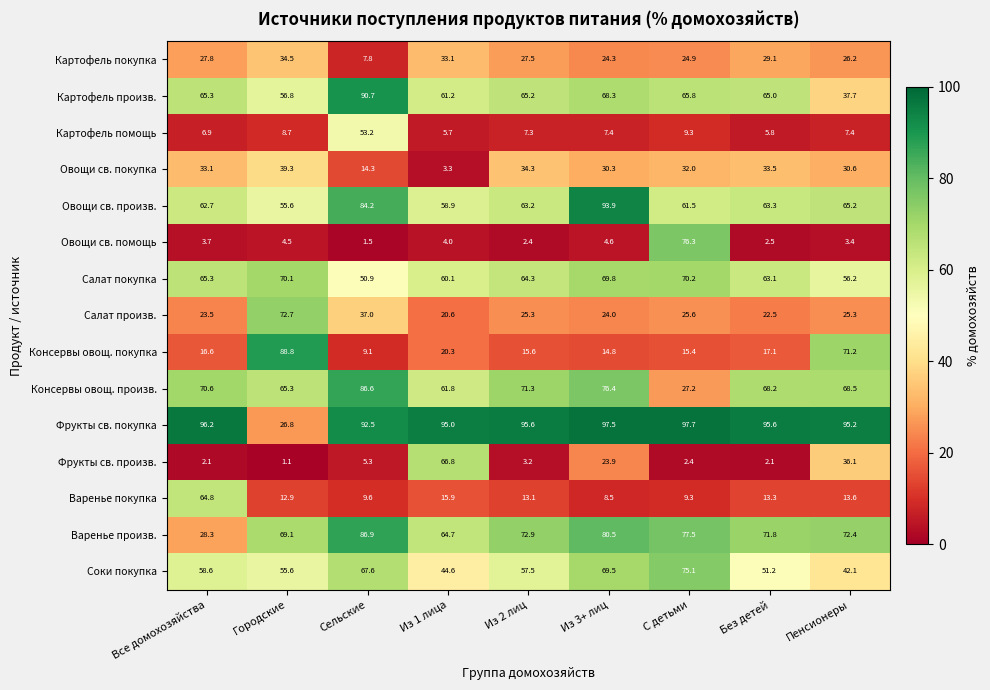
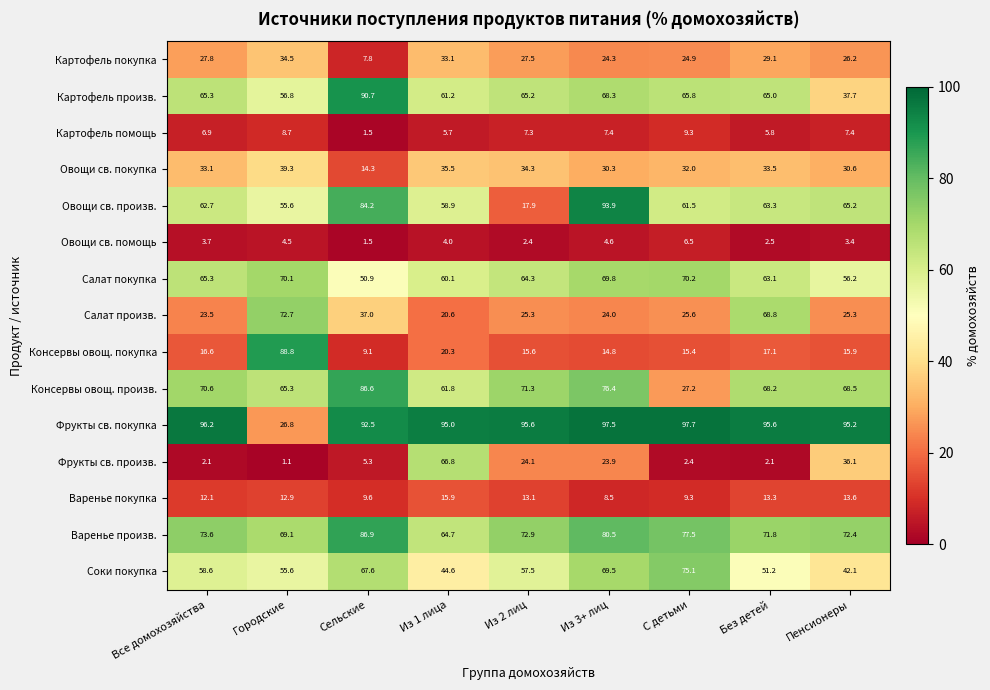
Картофель помощь, Сельские: 53.2 -> 1.5
Овощи св. покупка, Из 1 лица: 3.3 -> 35.5
Овощи св. произв., Из 2 лиц: 63.2 -> 17.9
Овощи св. помощь, С детьми: 76.3 -> 6.5
Салат произв., Без детей: 22.5 -> 68.8
Консервы овощ. покупка, Пенсионеры: 71.2 -> 15.9
Фрукты св. произв., Из 2 лиц: 3.2 -> 24.1
Варенье покупка, Все домохозяйства: 64.8 -> 12.1
Варенье произв., Все домохозяйства: 28.3 -> 73.6
